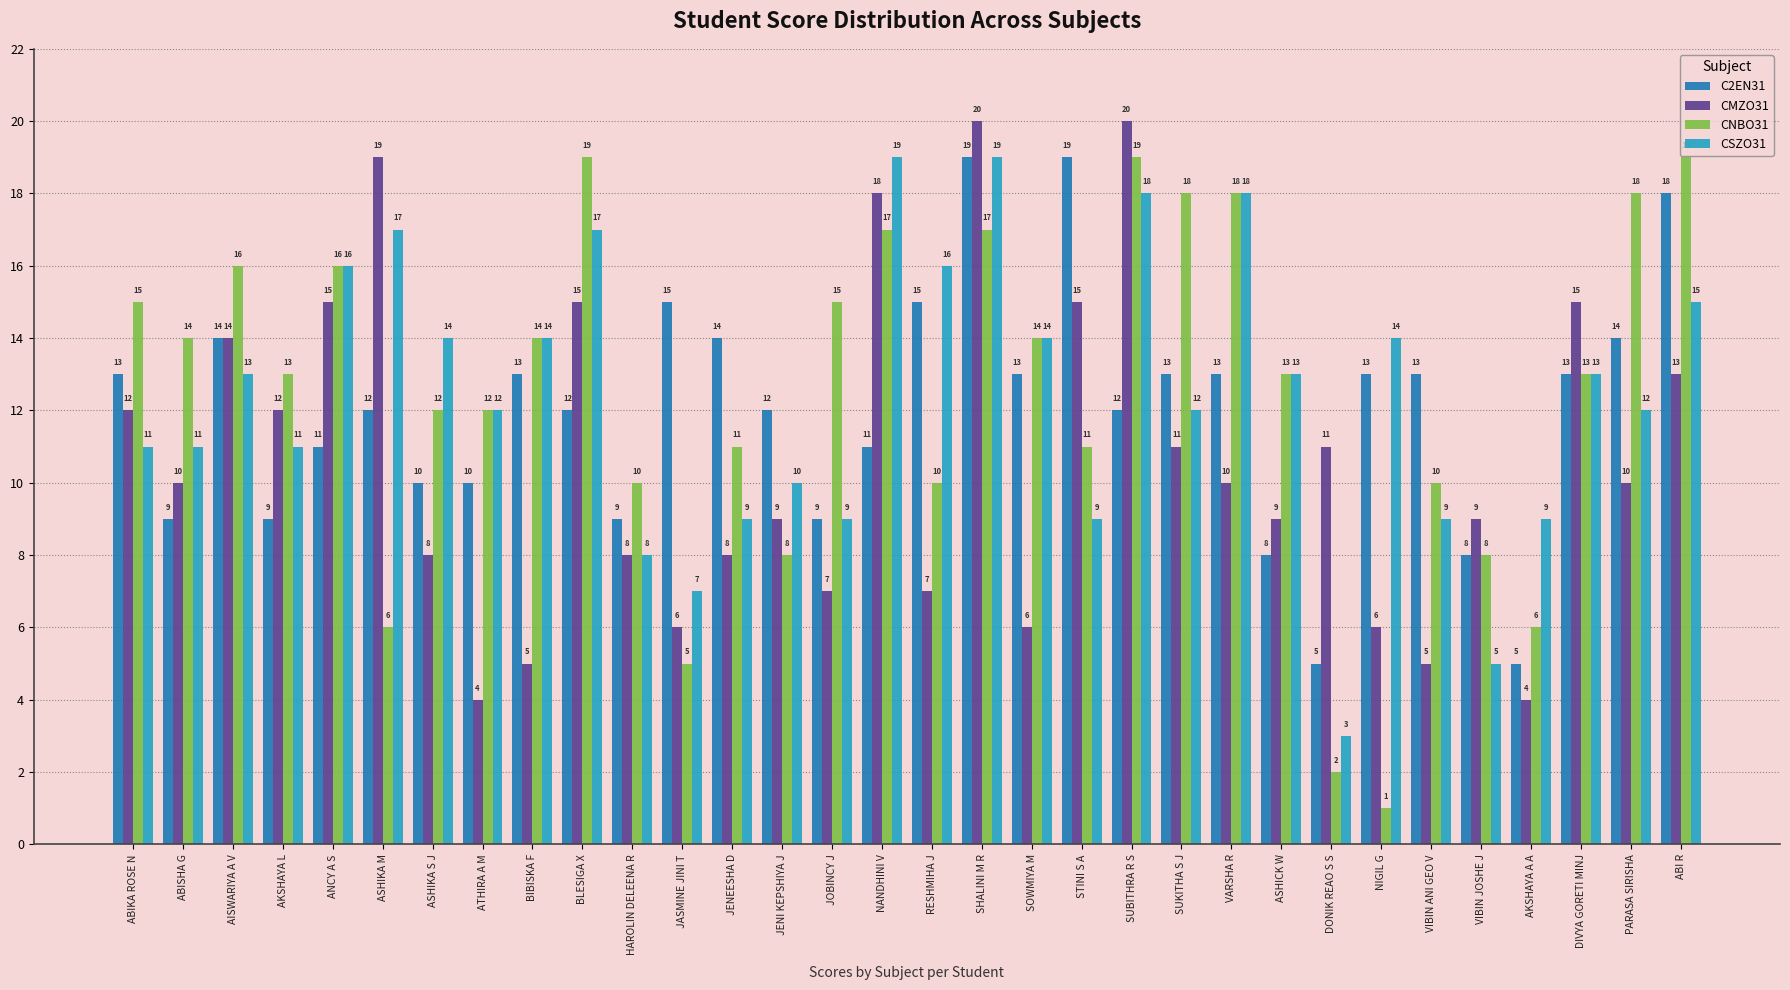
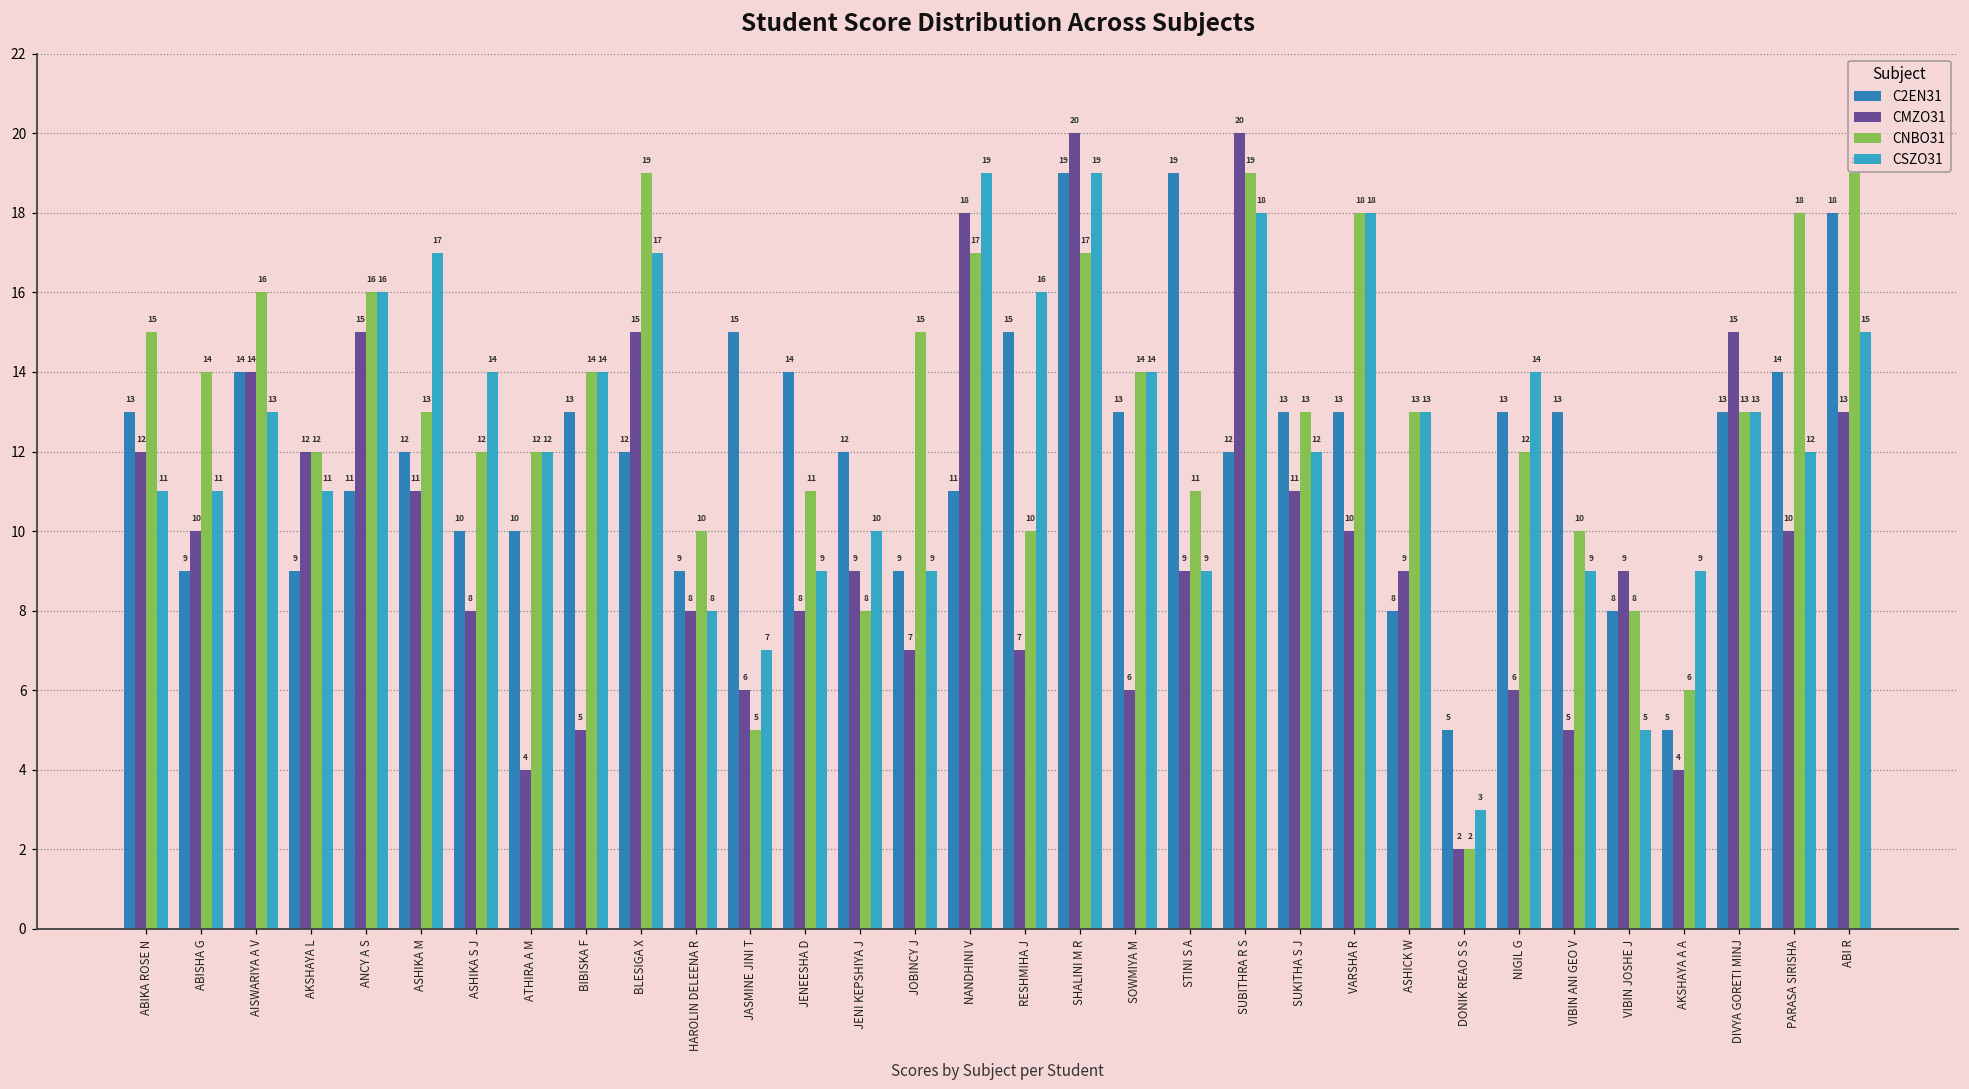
CNBO31, AKSHAYA L: 13 -> 12
CMZO31, ASHIKA M: 19 -> 11
CNBO31, ASHIKA M: 6 -> 13
CMZO31, STINI S A: 15 -> 9
CNBO31, SUKITHA S J: 18 -> 13
CMZO31, DONIK REAO S S: 11 -> 2
CNBO31, NIGIL G: 1 -> 12
